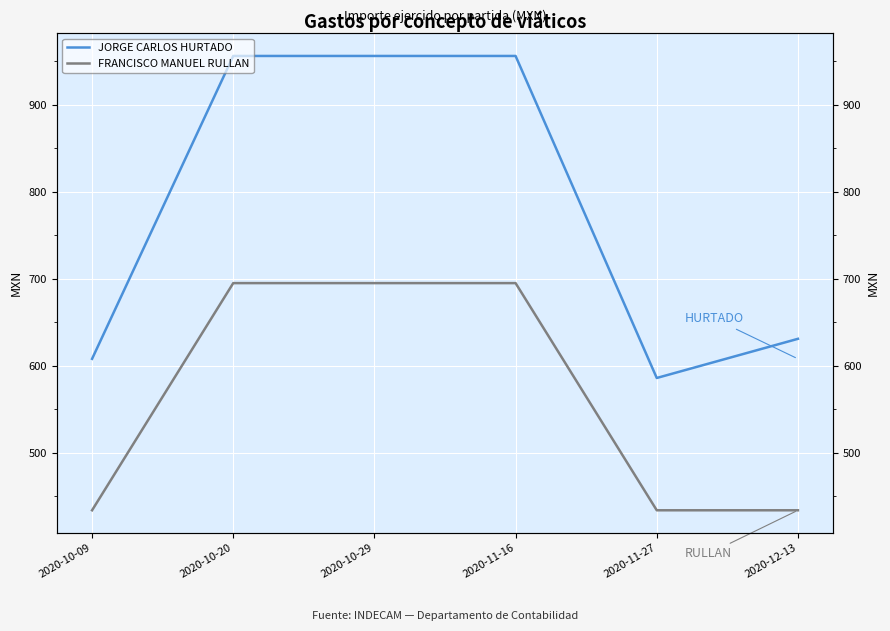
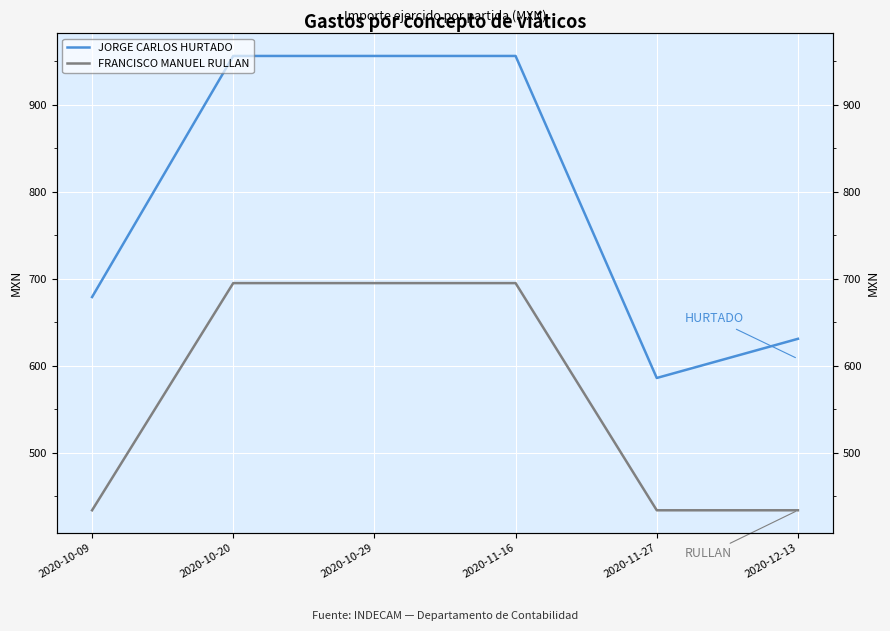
JORGE CARLOS HURTADO, 2020-10-09: 610 -> 680
